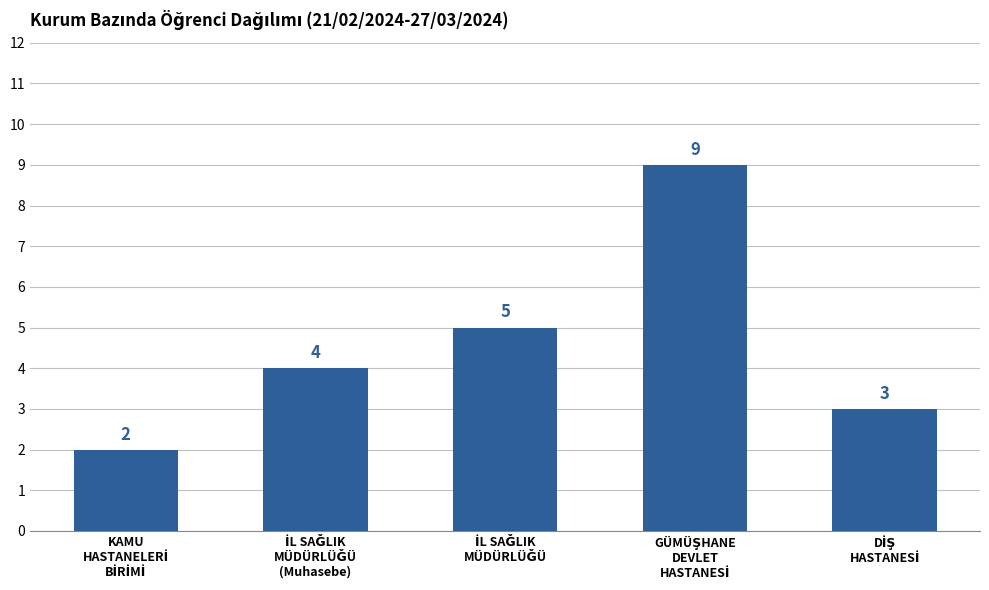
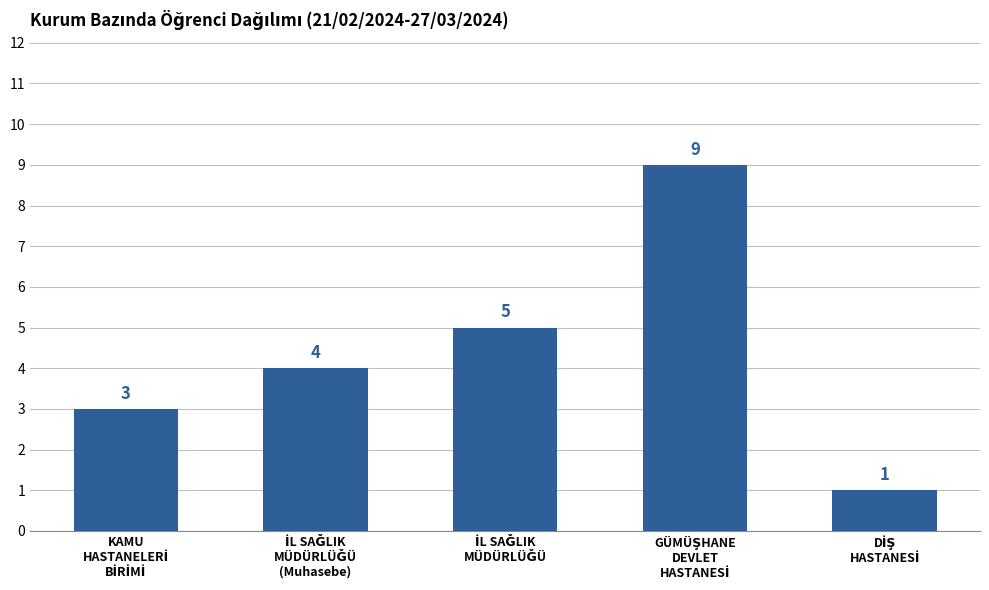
KAMU HASTANELERİ BİRİMİ: 2 -> 3
DİŞ HASTANESİ: 3 -> 1
